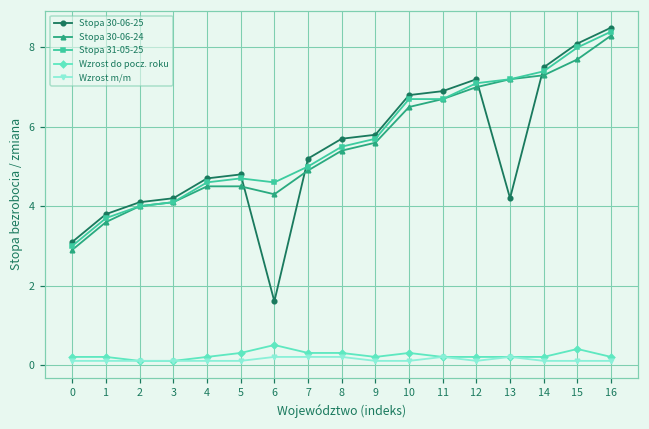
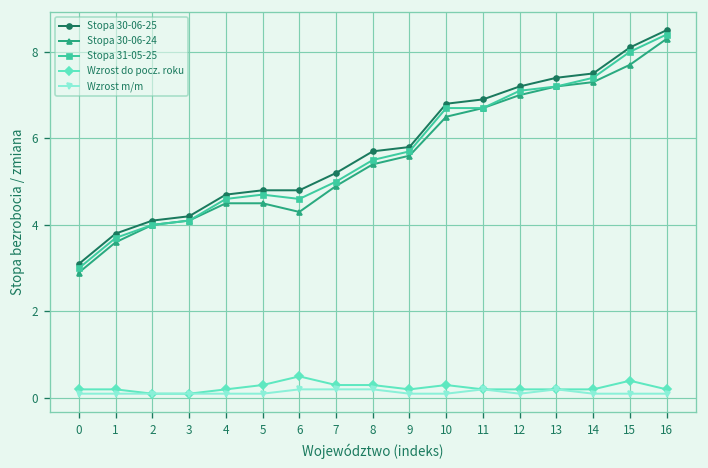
Stopa 30-06-25, 6: 1.6 -> 4.8
Stopa 30-06-25, 13: 4.2 -> 7.4
